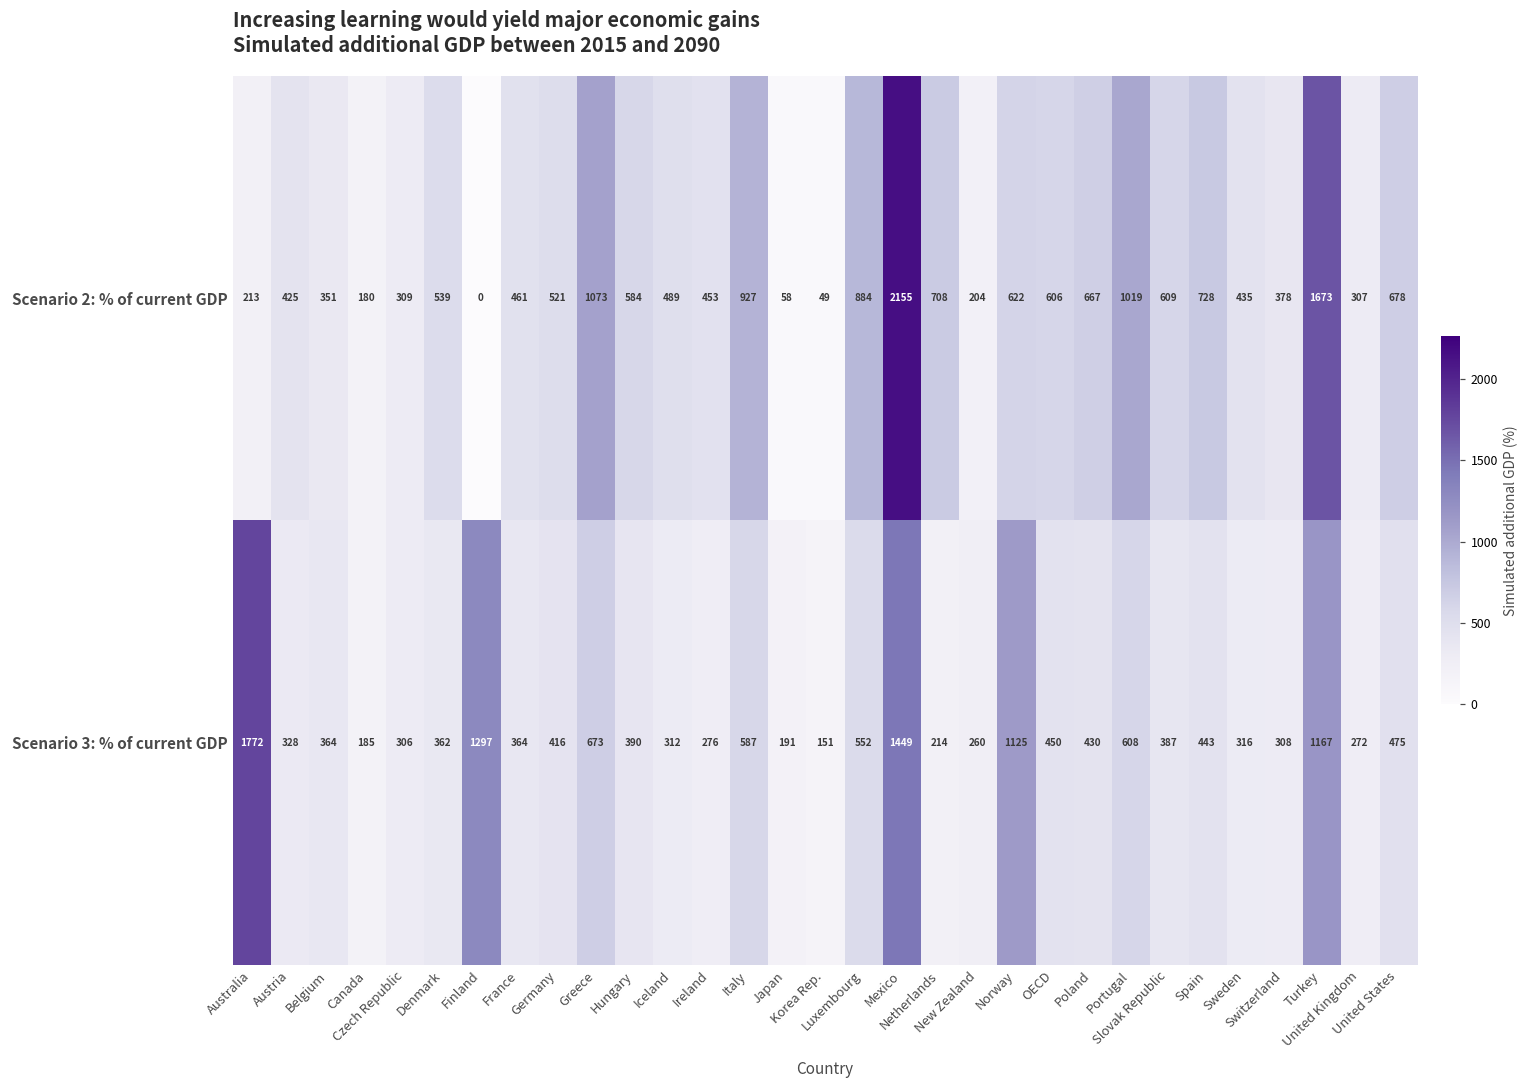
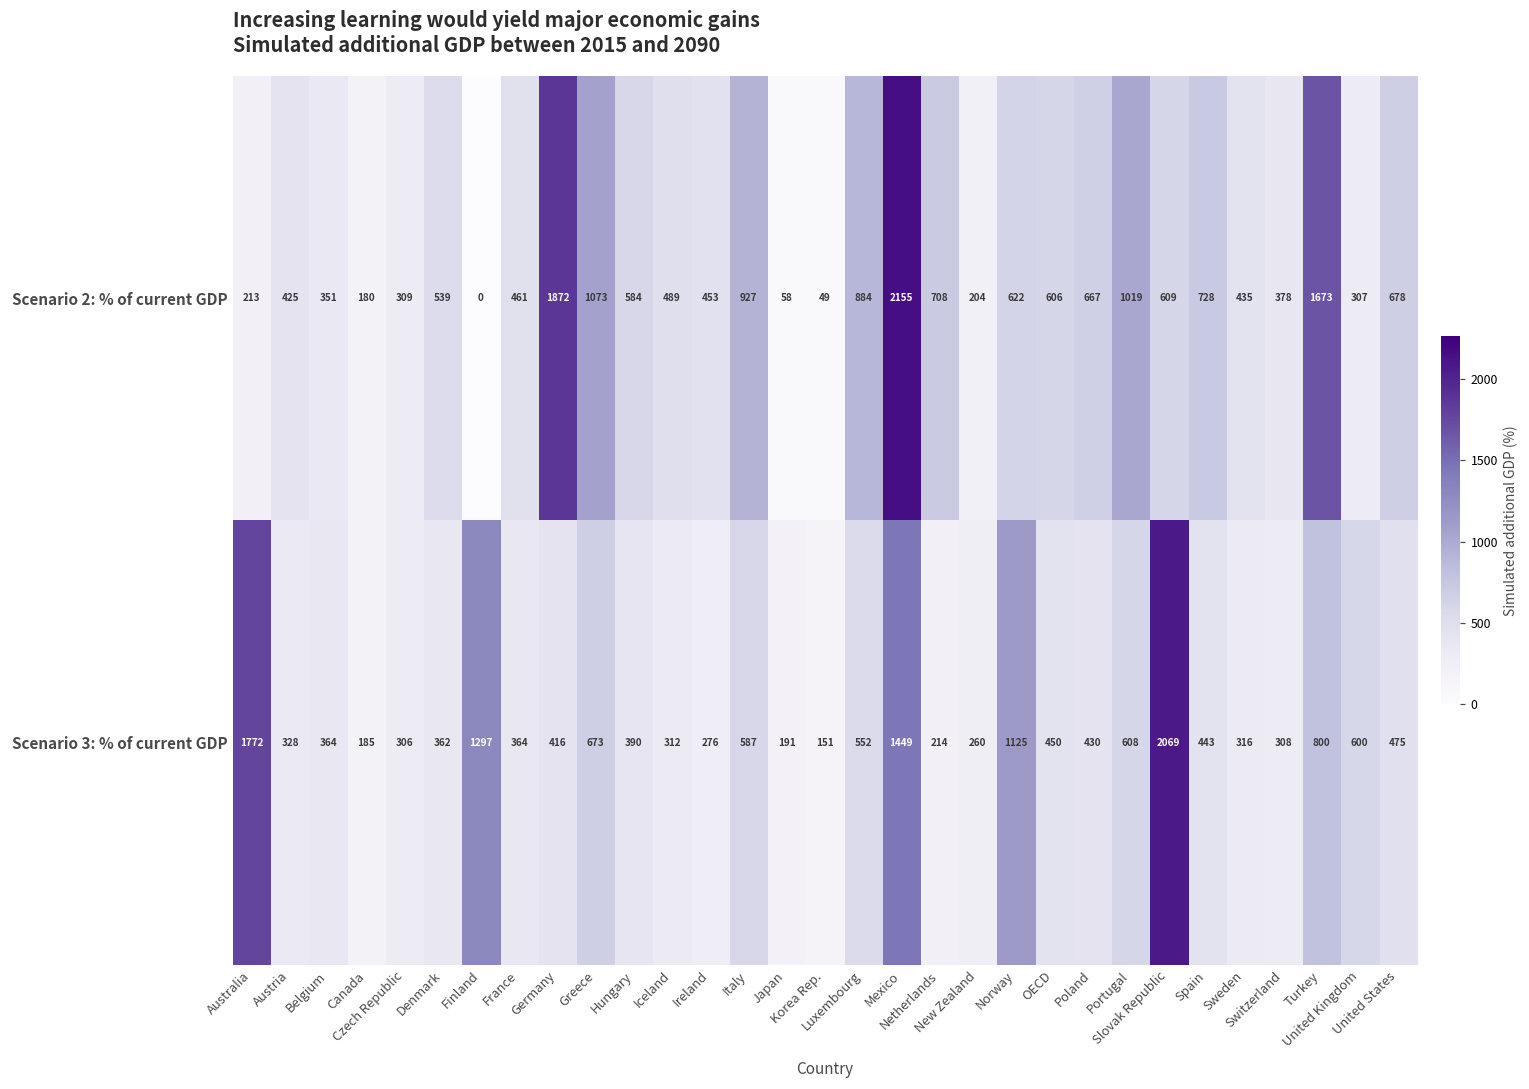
Scenario 2: % of current GDP, Germany: 521 -> 1872
Scenario 3: % of current GDP, Slovak Republic: 387 -> 2069
Scenario 3: % of current GDP, Turkey: 1167 -> 800
Scenario 3: % of current GDP, United Kingdom: 272 -> 600
